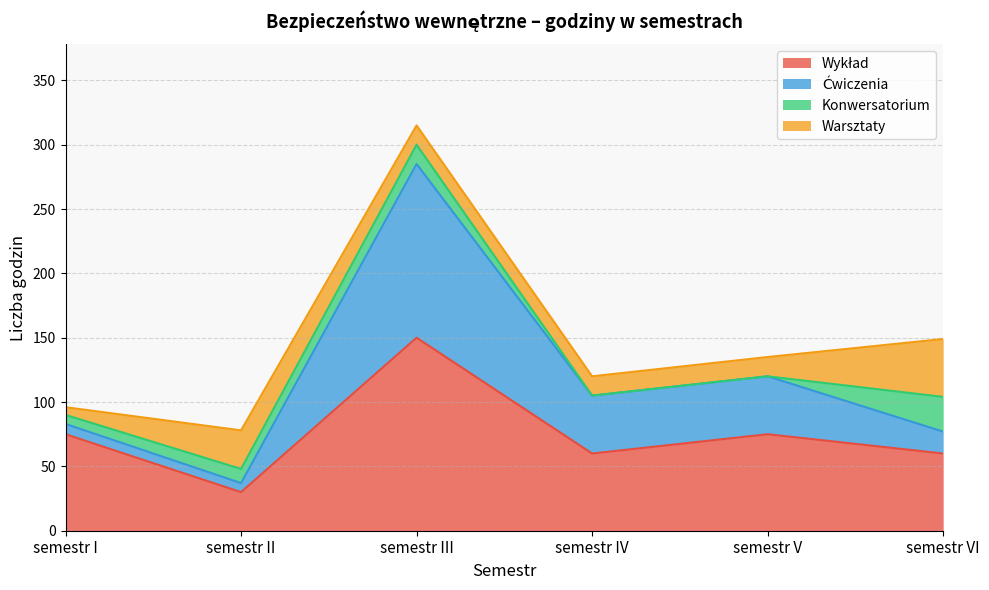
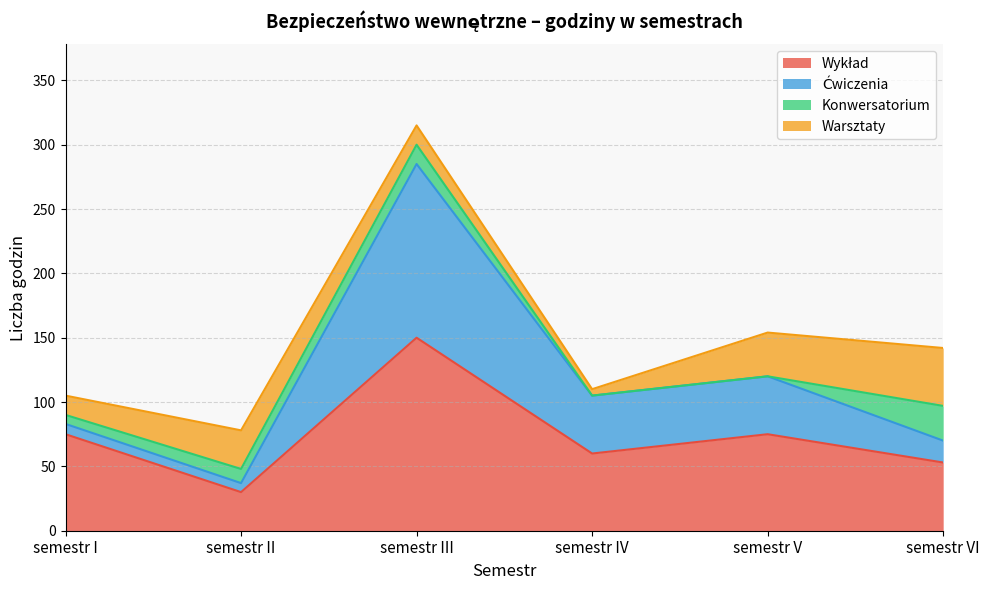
Warsztaty, semestr I: 6 -> 15
Warsztaty, semestr IV: 15 -> 5
Warsztaty, semestr V: 15 -> 34
Wykład, semestr VI: 60 -> 53
